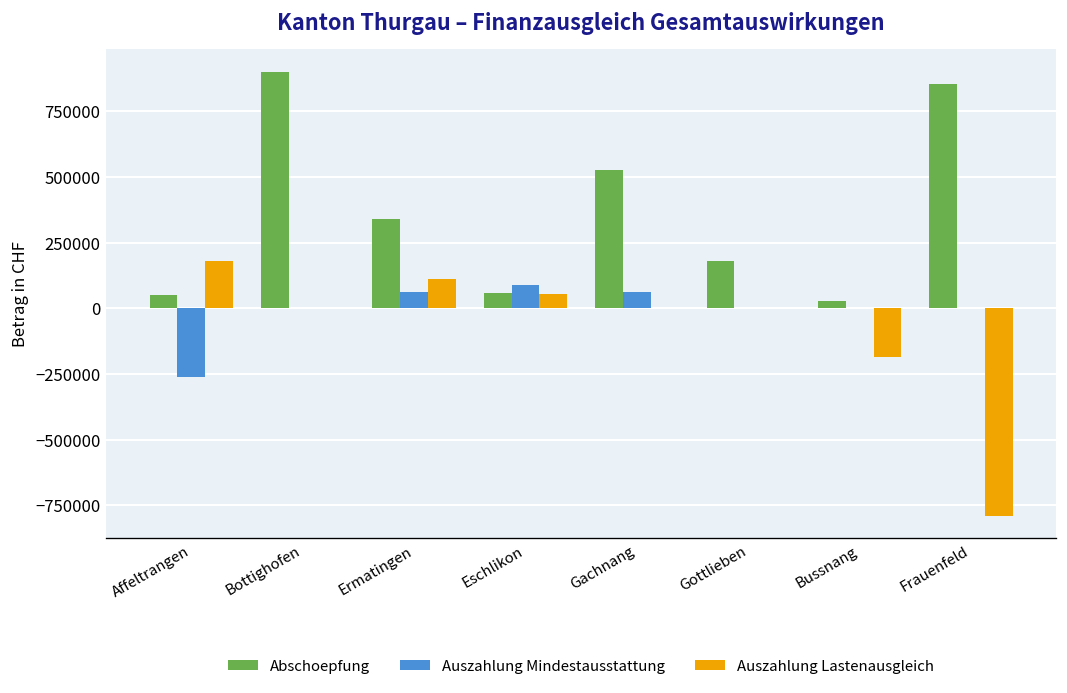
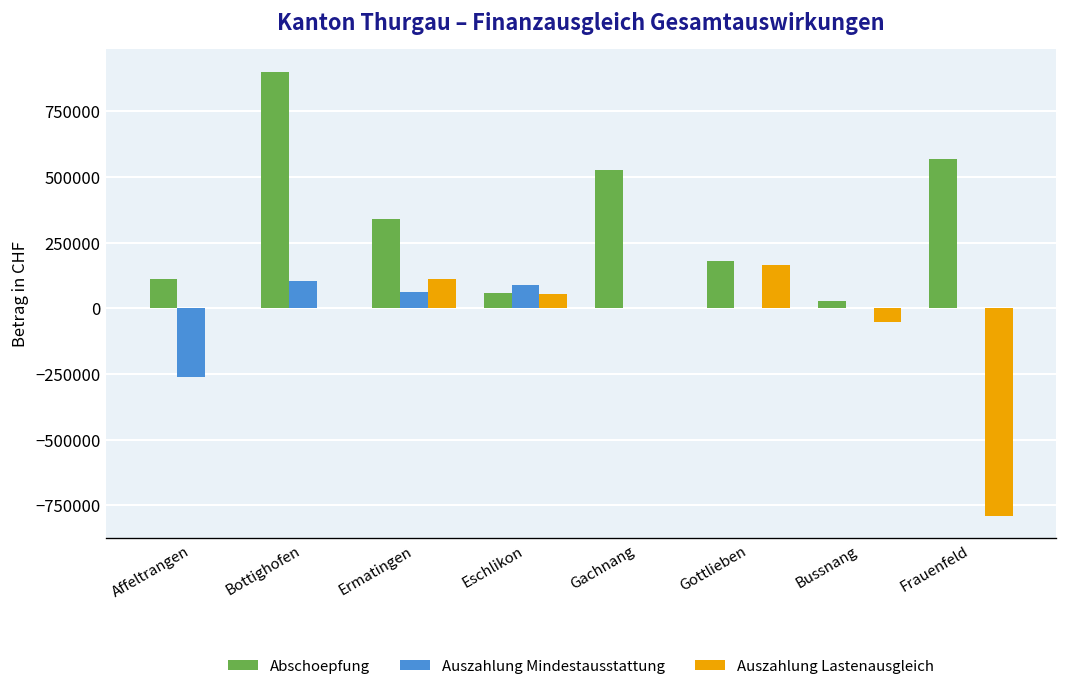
Abschoepfung, Affeltrangen: 50000 -> 110000
Auszahlung Lastenausgleich, Affeltrangen: 180000 -> 0
Auszahlung Mindestausstattung, Bottighofen: 0 -> 100000
Auszahlung Mindestausstattung, Gachnang: 60000 -> 0
Auszahlung Lastenausgleich, Gottlieben: 0 -> 160000
Auszahlung Lastenausgleich, Bussnang: -190000 -> -50000
Abschoepfung, Frauenfeld: 850000 -> 570000
